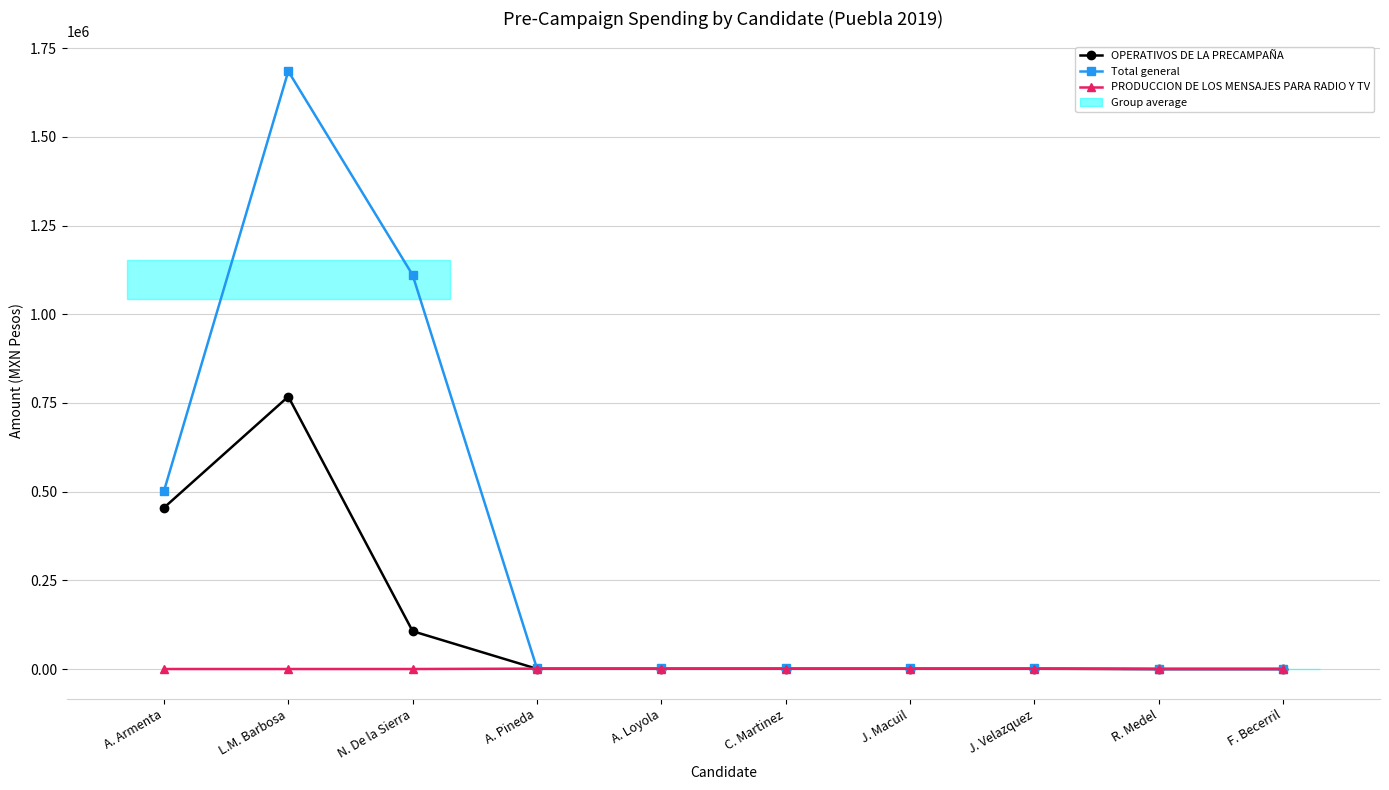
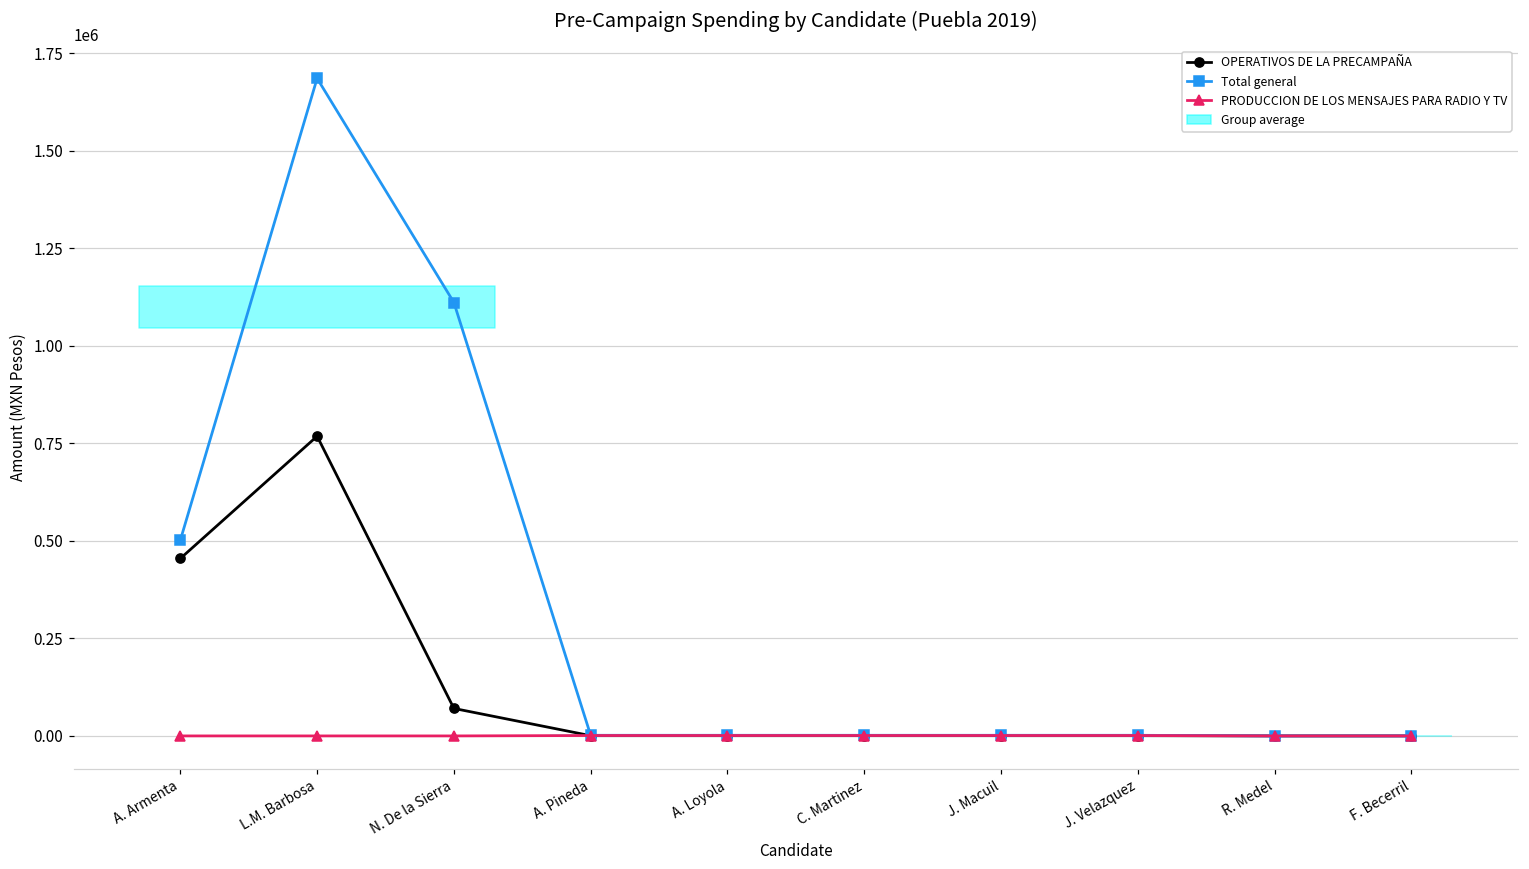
OPERATIVOS DE LA PRECAMPAÑA, N. De la Sierra: 110000 -> 70000
